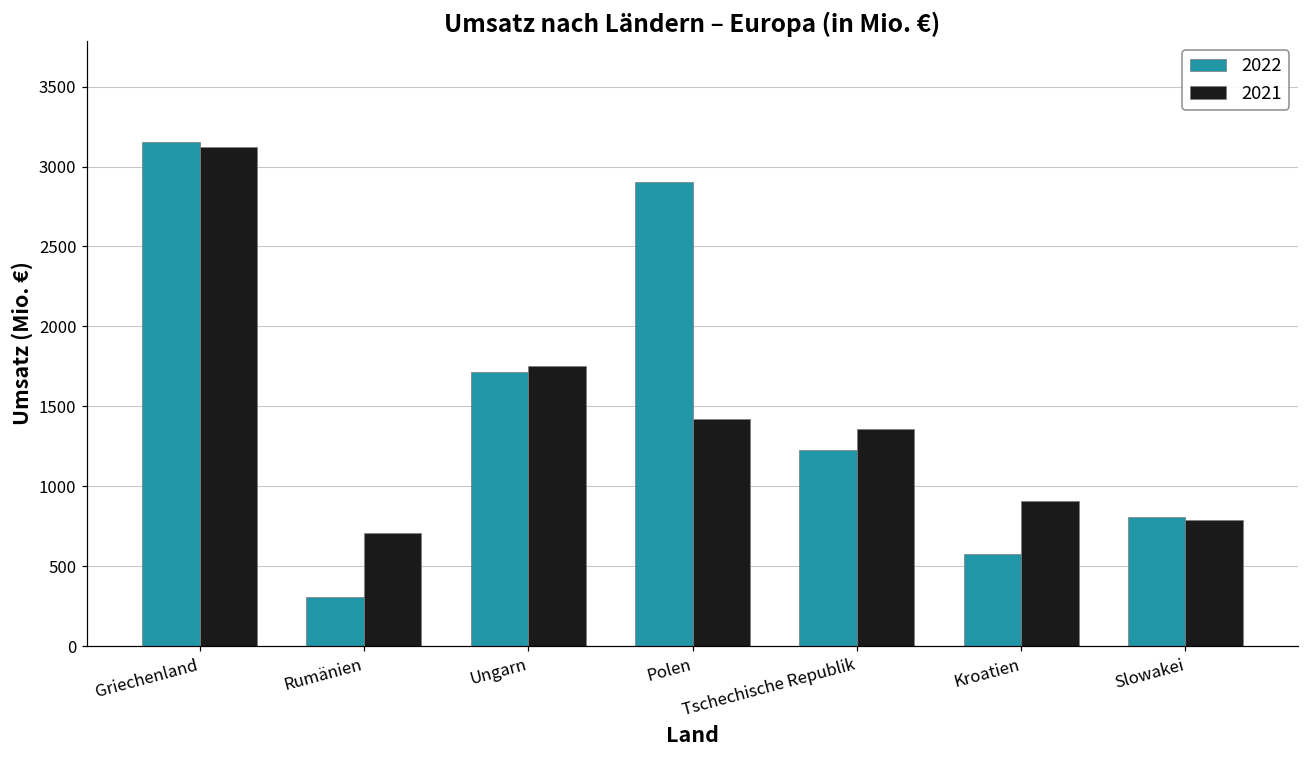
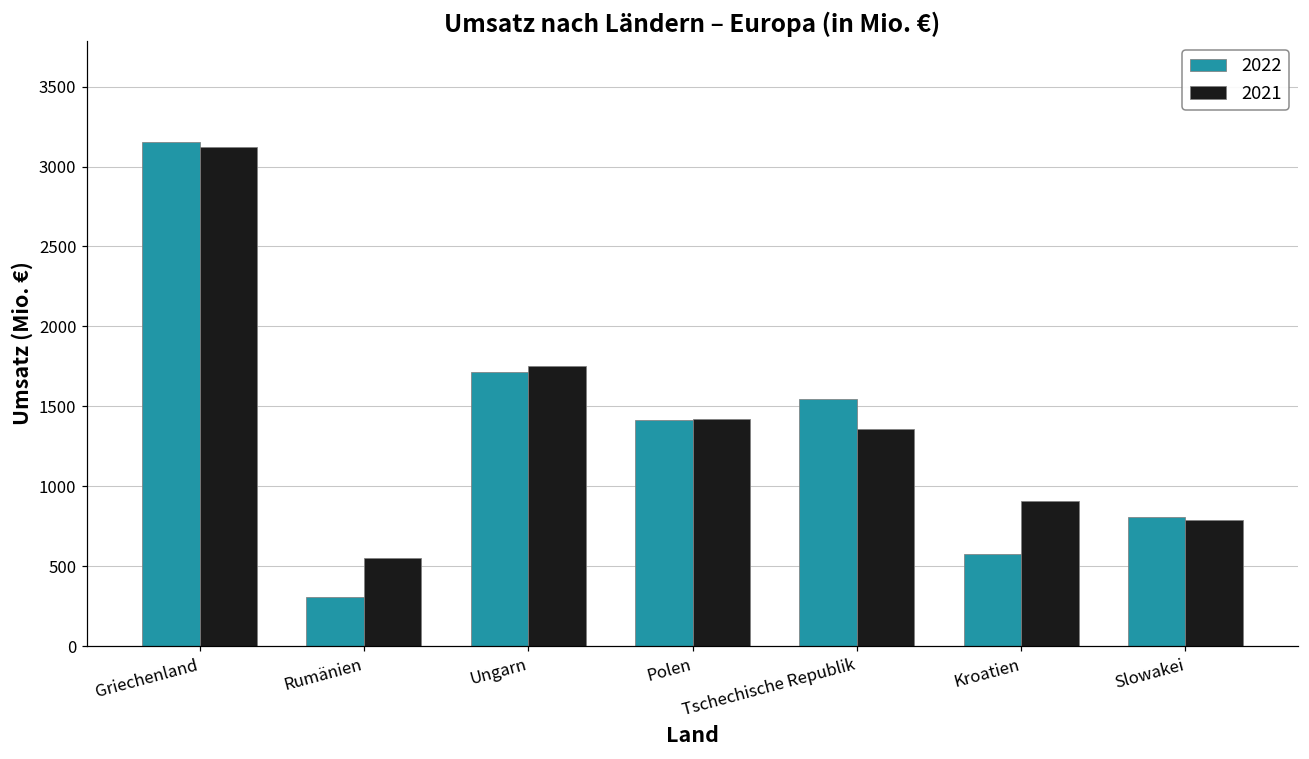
2021, Rumänien: 710 -> 550
2022, Polen: 2900 -> 1410
2022, Tschechische Republik: 1230 -> 1550
